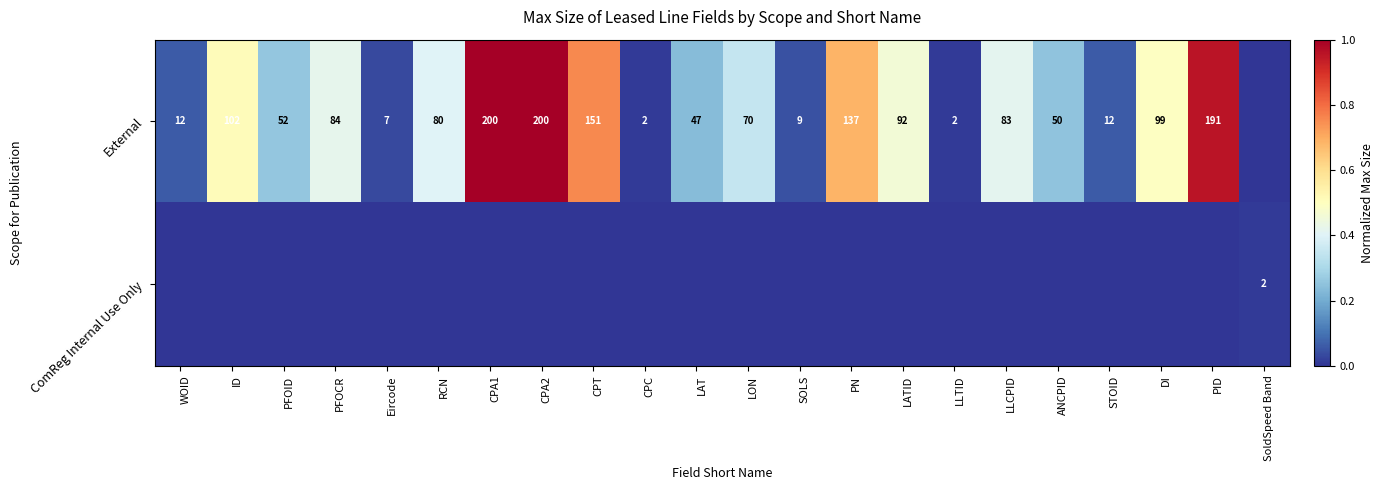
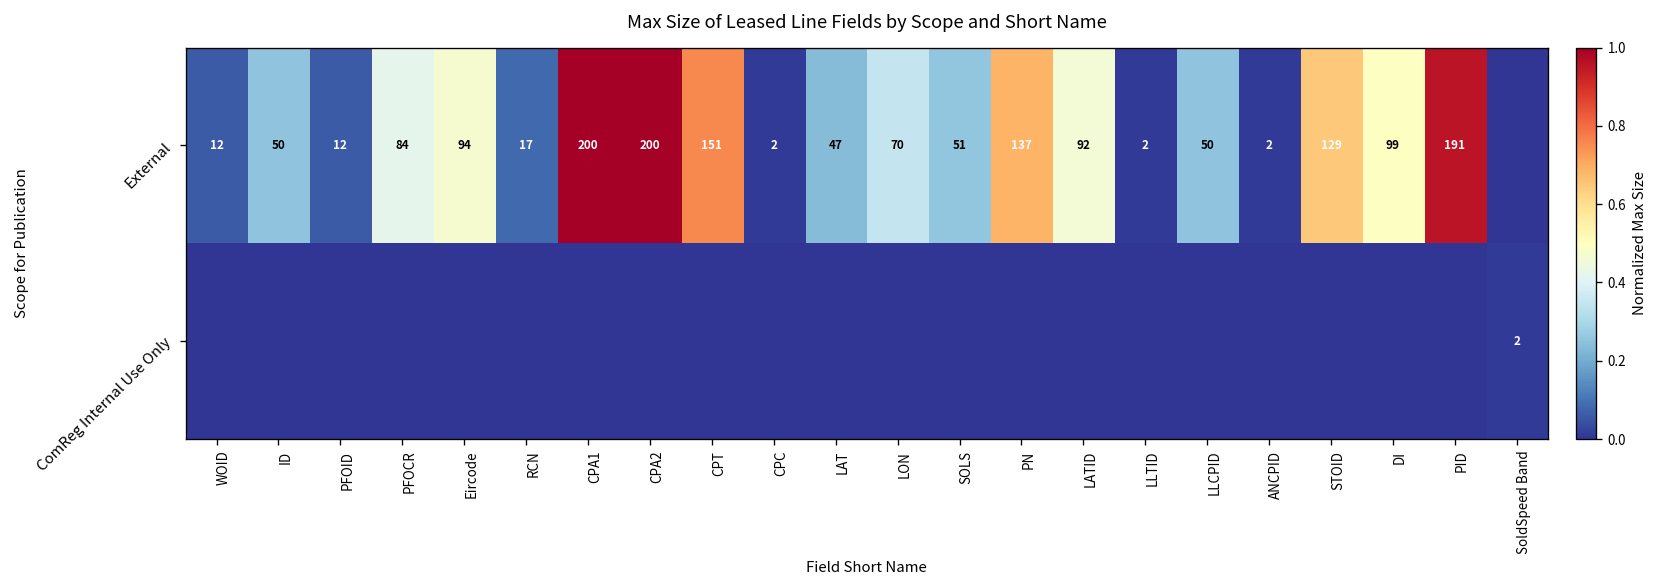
External, ID: 102 -> 50
External, PFOID: 52 -> 12
External, Eircode: 7 -> 94
External, RCN: 80 -> 17
External, SOLS: 9 -> 51
External, LLCPID: 83 -> 50
External, ANCPID: 50 -> 2
External, STOID: 12 -> 129
